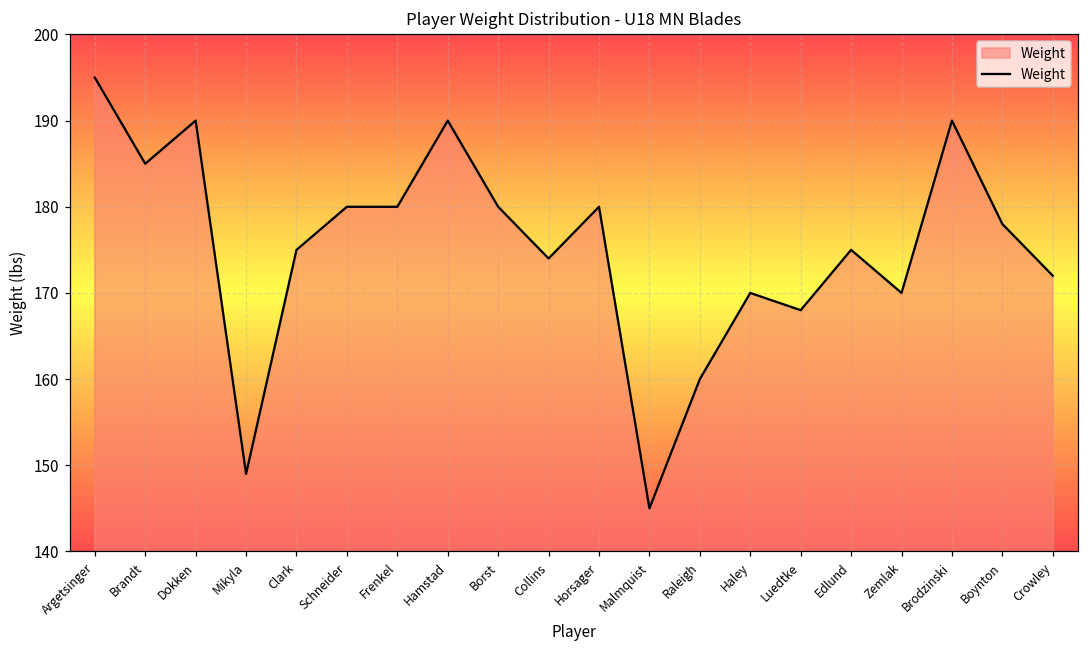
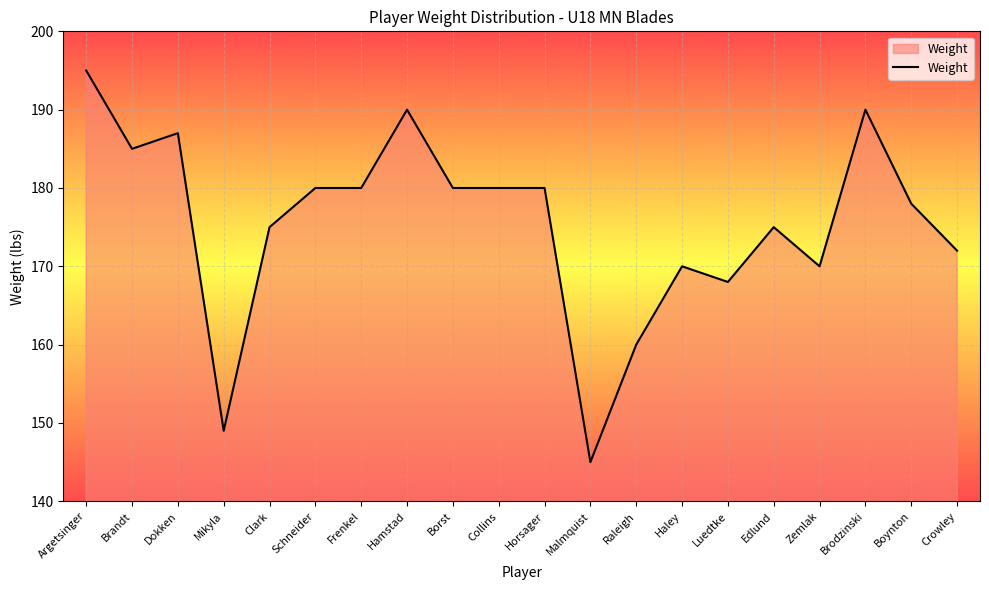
Dokken: 190 -> 187
Collins: 174 -> 180
